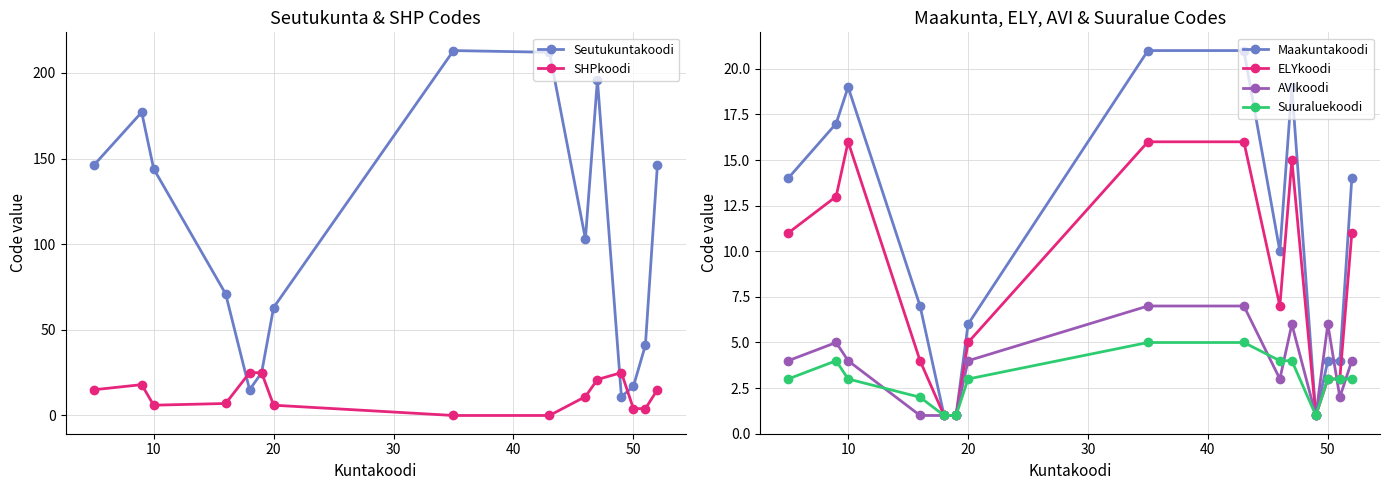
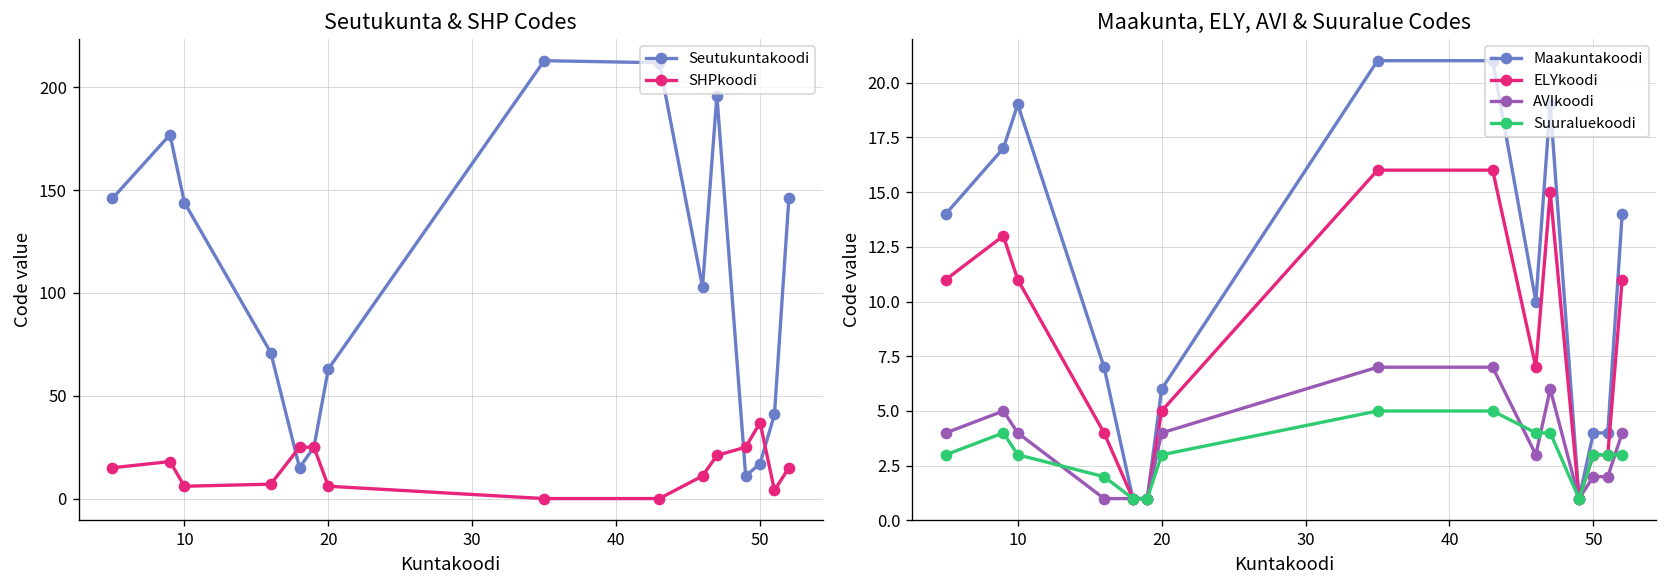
Seutukunta & SHP Codes, SHPkoodi, 50: 4 -> 37
Maakunta, ELY, AVI & Suuralue Codes, ELYkoodi, 10: 16 -> 11
Maakunta, ELY, AVI & Suuralue Codes, AVIkoodi, 50: 6 -> 2
